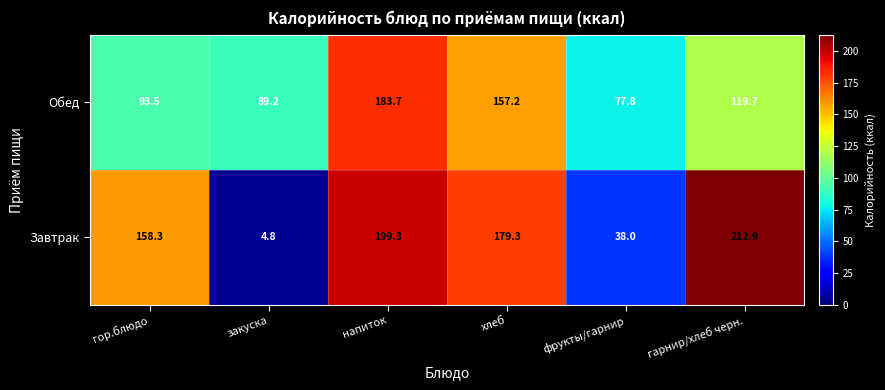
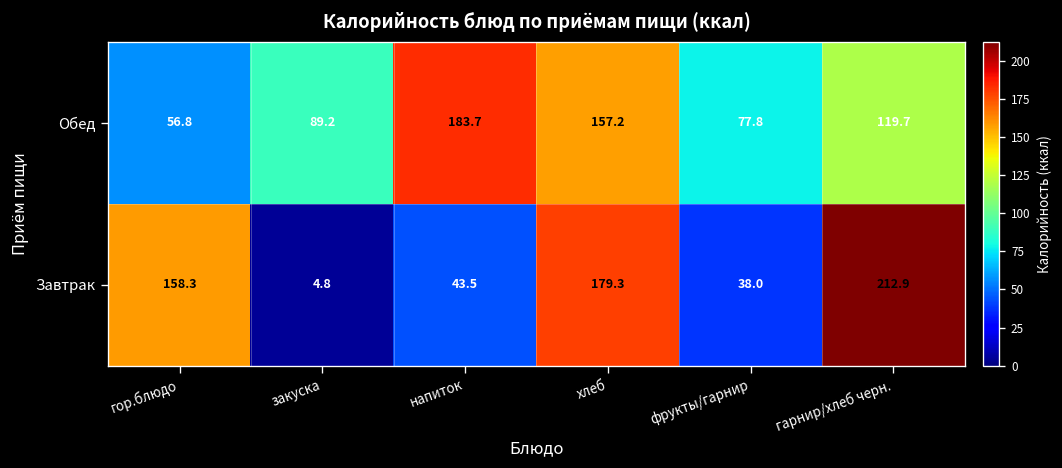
Обед, гор.блюдо: 93.5 -> 56.8
Завтрак, напиток: 199.3 -> 43.5
